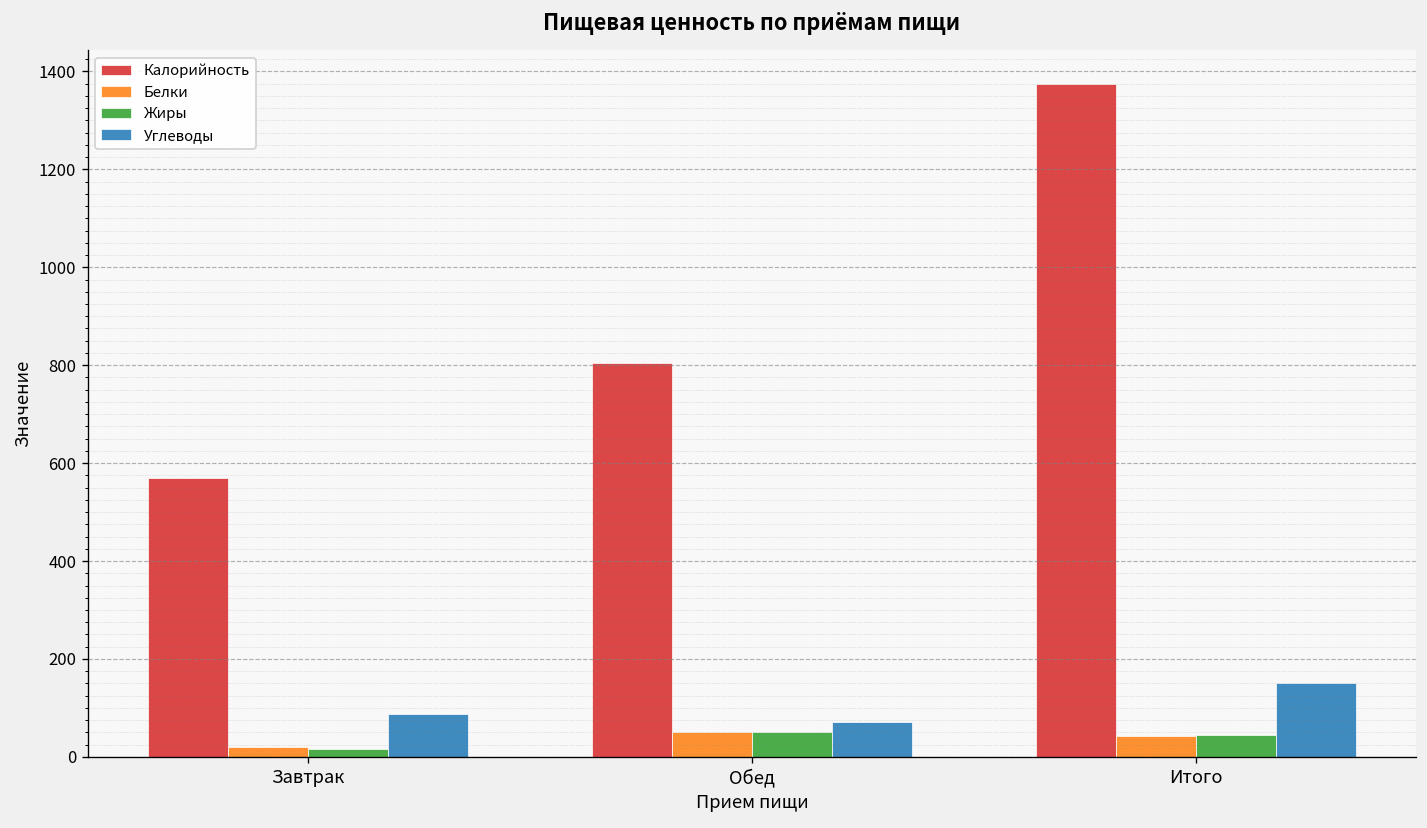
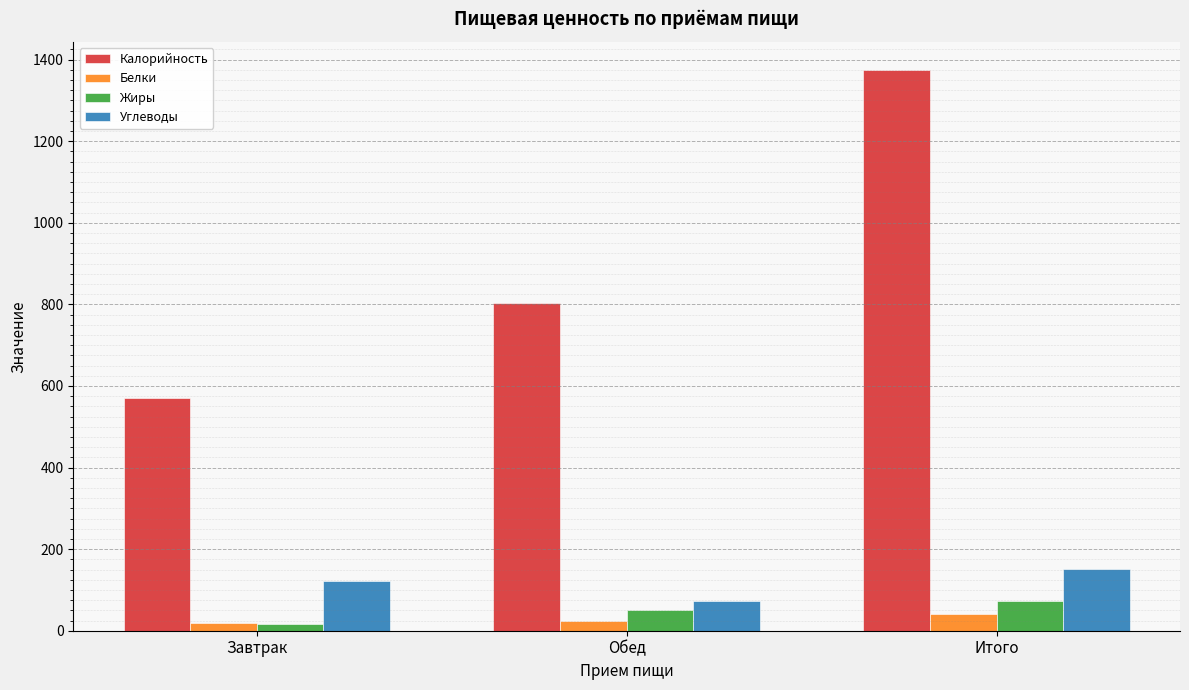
Углеводы, Завтрак: 90 -> 120
Белки, Обед: 50 -> 20
Жиры, Итого: 40 -> 70
